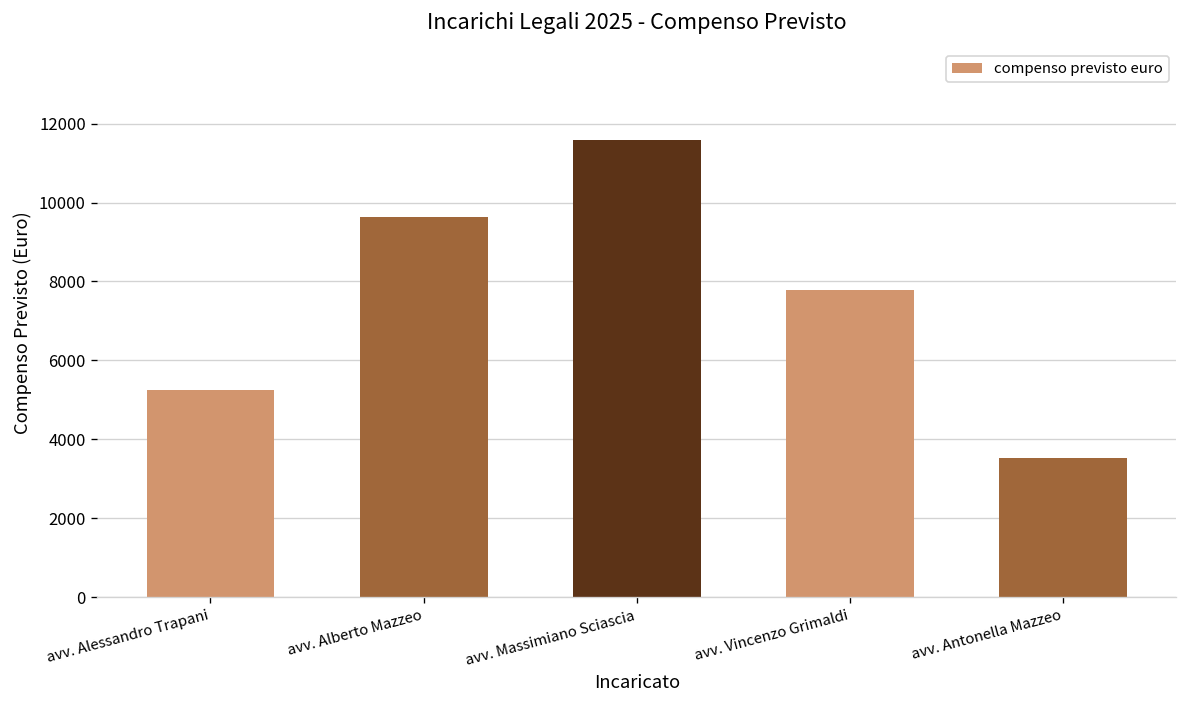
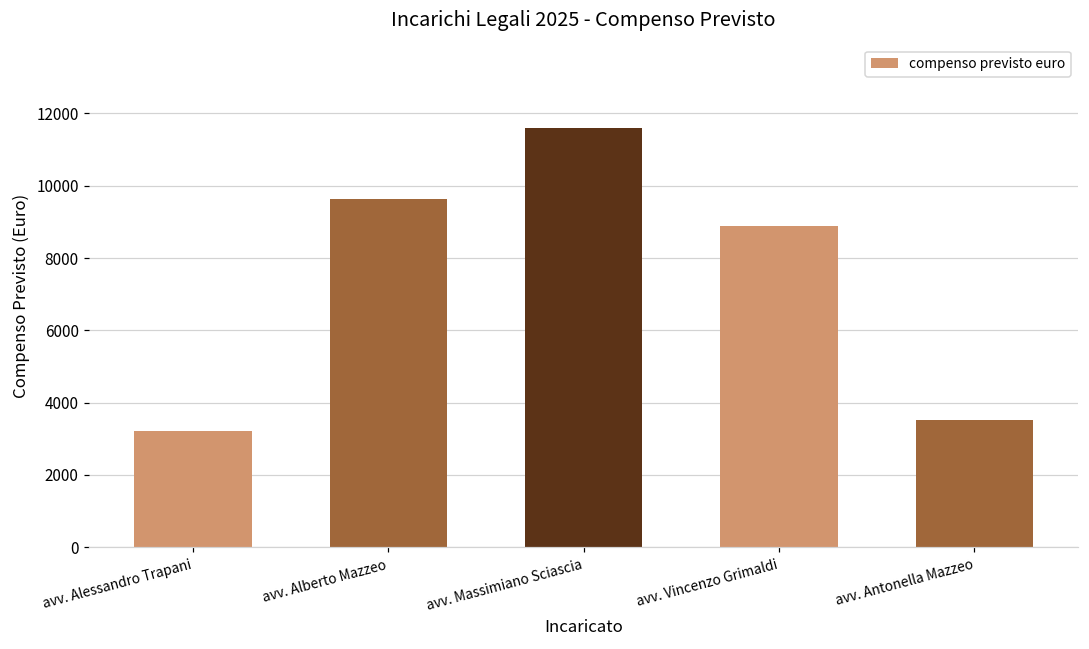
avv. Alessandro Trapani: 5200 -> 3200
avv. Vincenzo Grimaldi: 7800 -> 8900
